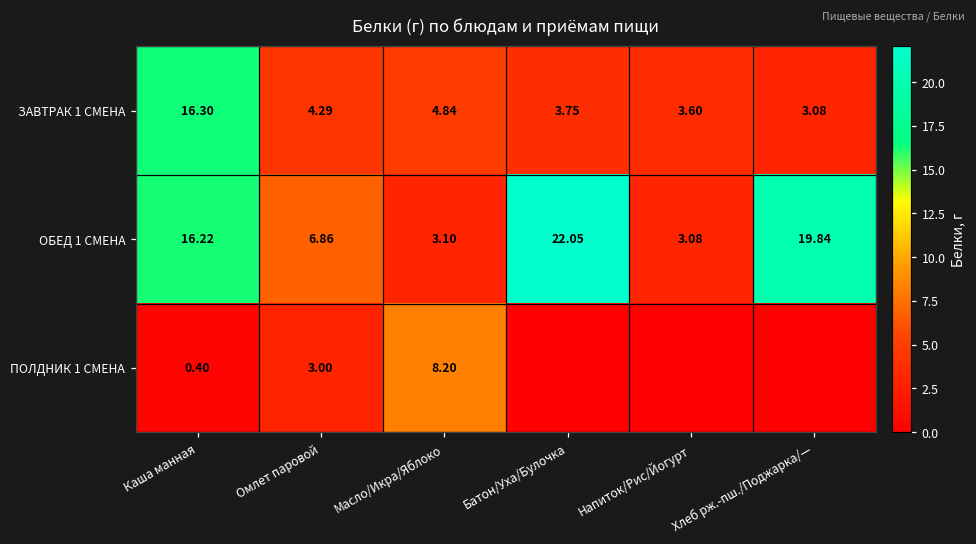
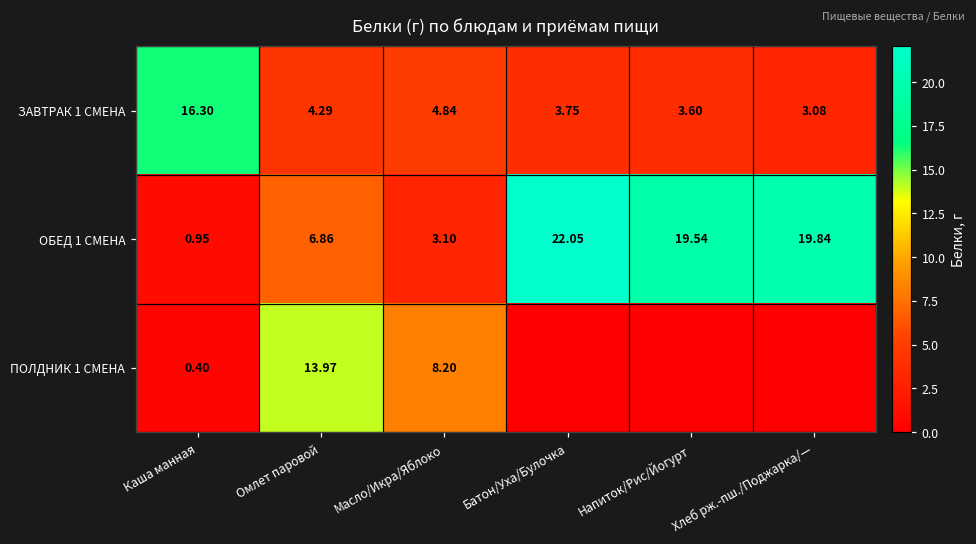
ОБЕД 1 СМЕНА, Каша манная: 16.22 -> 0.95
ОБЕД 1 СМЕНА, Напиток/Рис/Йогурт: 3.08 -> 19.54
ПОЛДНИК 1 СМЕНА, Омлет паровой: 3.00 -> 13.97
